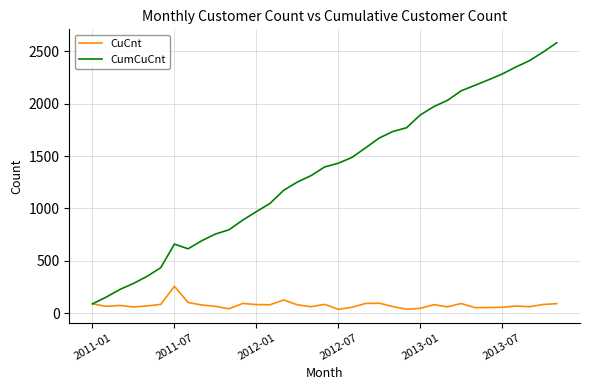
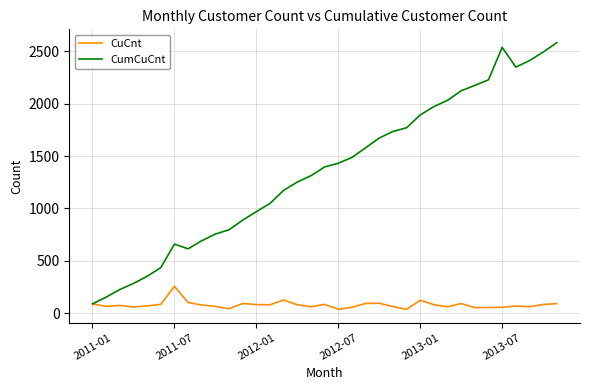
CuCnt, 2013-01: 50 -> 120
CumCuCnt, 2013-07: 2280 -> 2540
